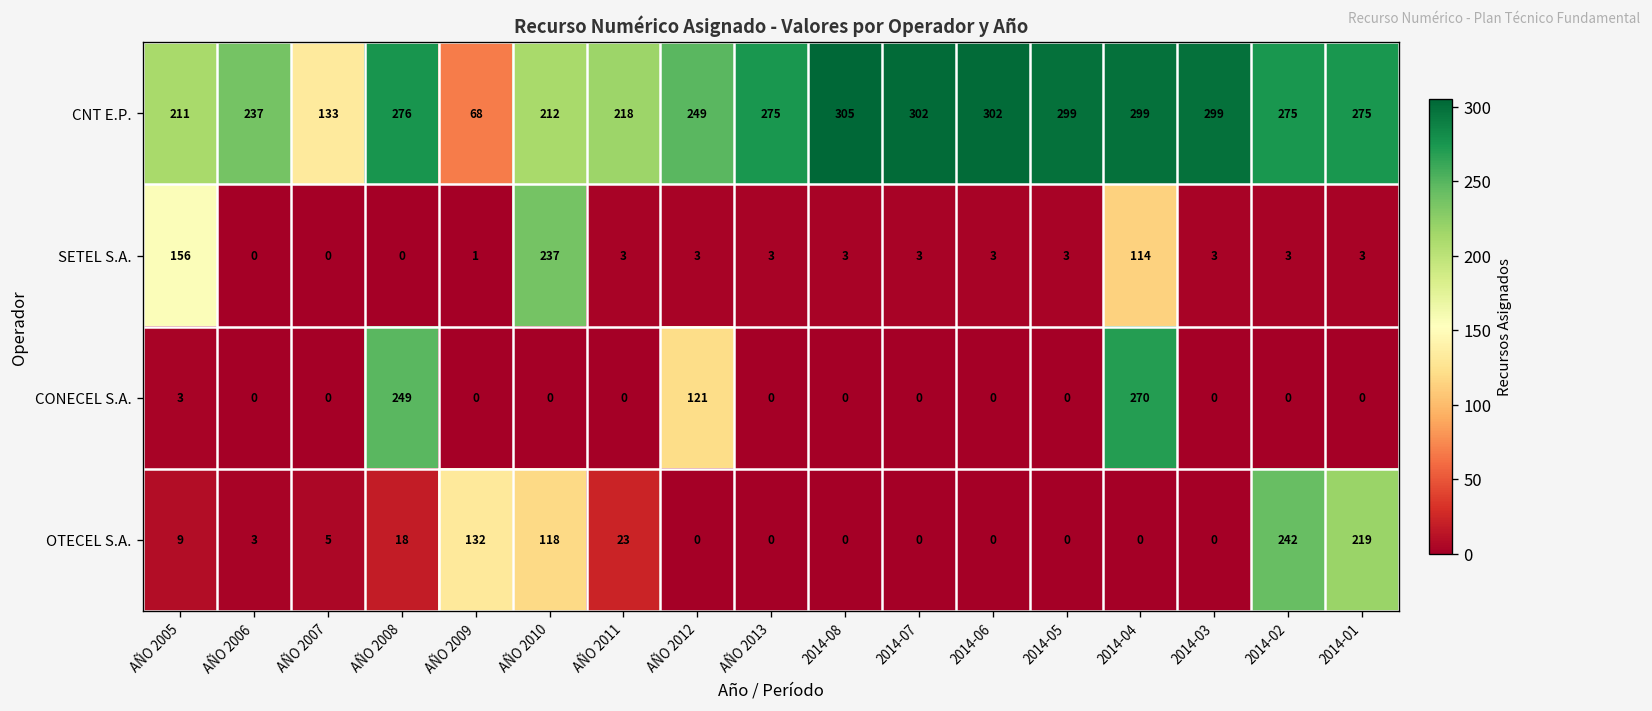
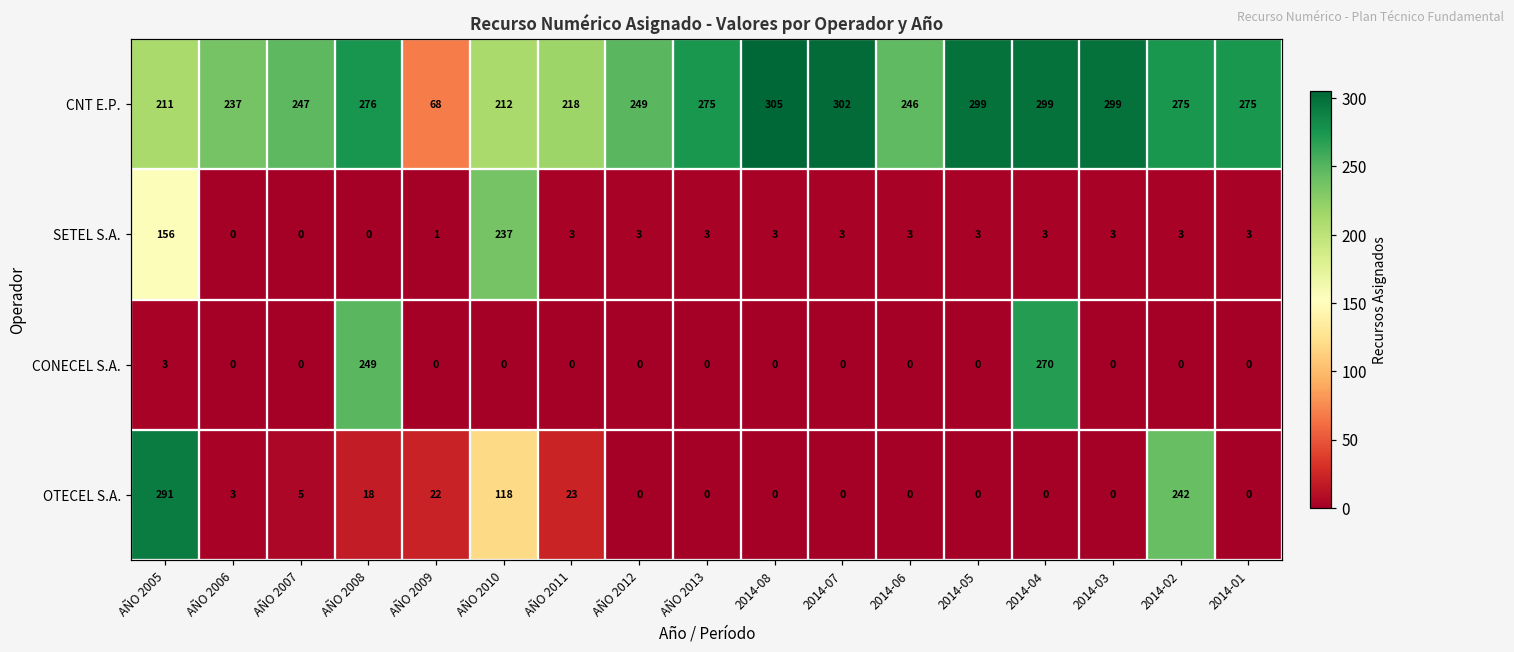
CNT E.P., AÑO 2007: 133 -> 247
CNT E.P., 2014-06: 302 -> 246
SETEL S.A., 2014-04: 114 -> 3
CONECEL S.A., AÑO 2012: 121 -> 0
OTECEL S.A., AÑO 2005: 9 -> 291
OTECEL S.A., AÑO 2009: 132 -> 22
OTECEL S.A., 2014-01: 219 -> 0
